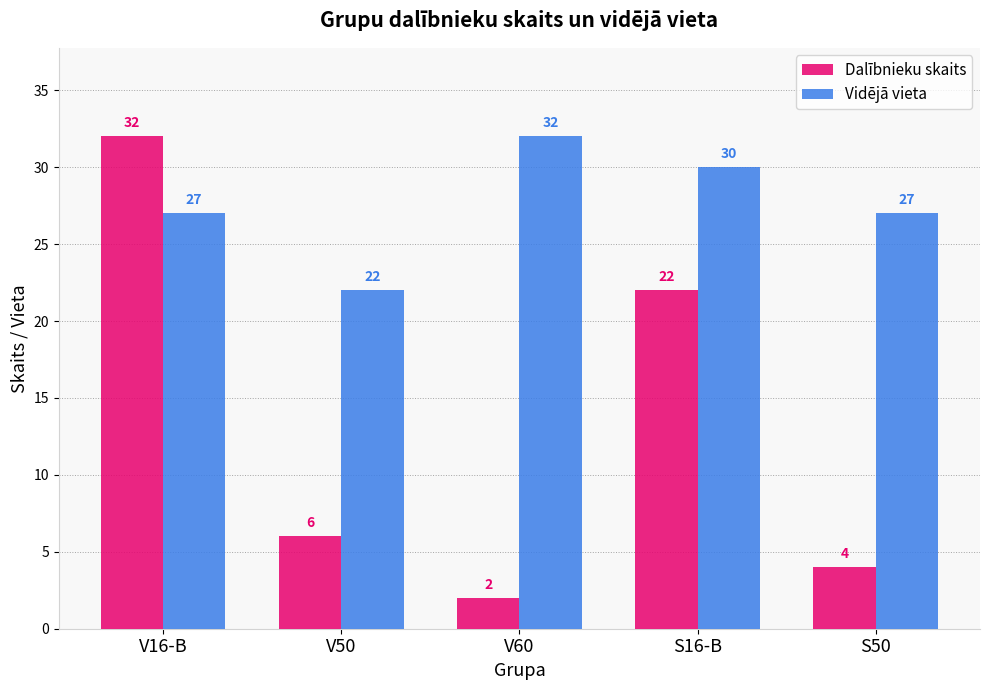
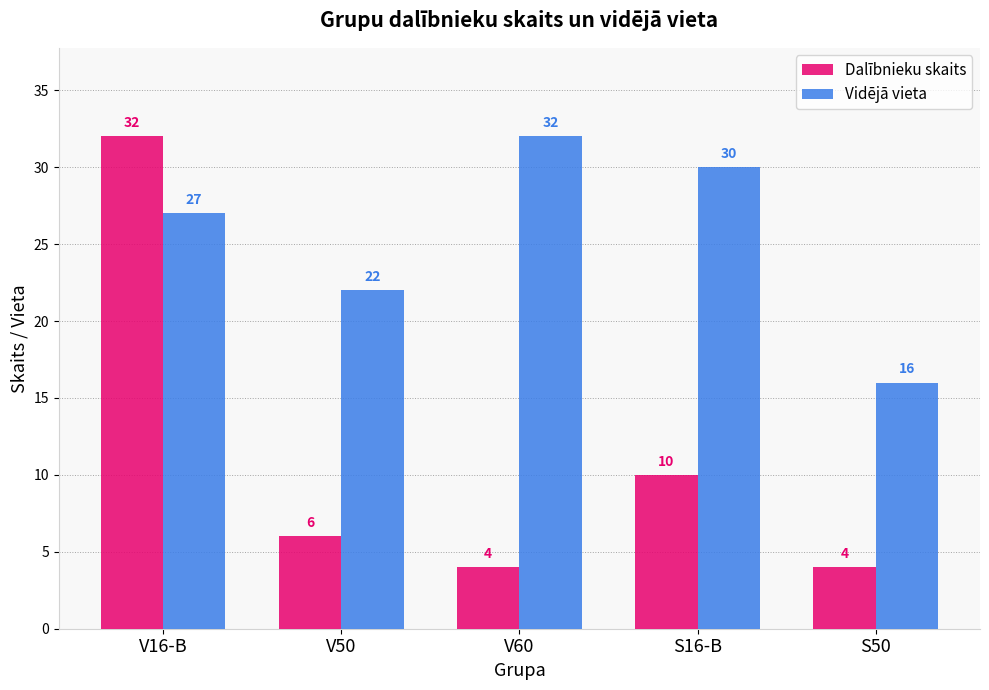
Dalībnieku skaits, V60: 2 -> 4
Dalībnieku skaits, S16-B: 22 -> 10
Vidējā vieta, S50: 27 -> 16
